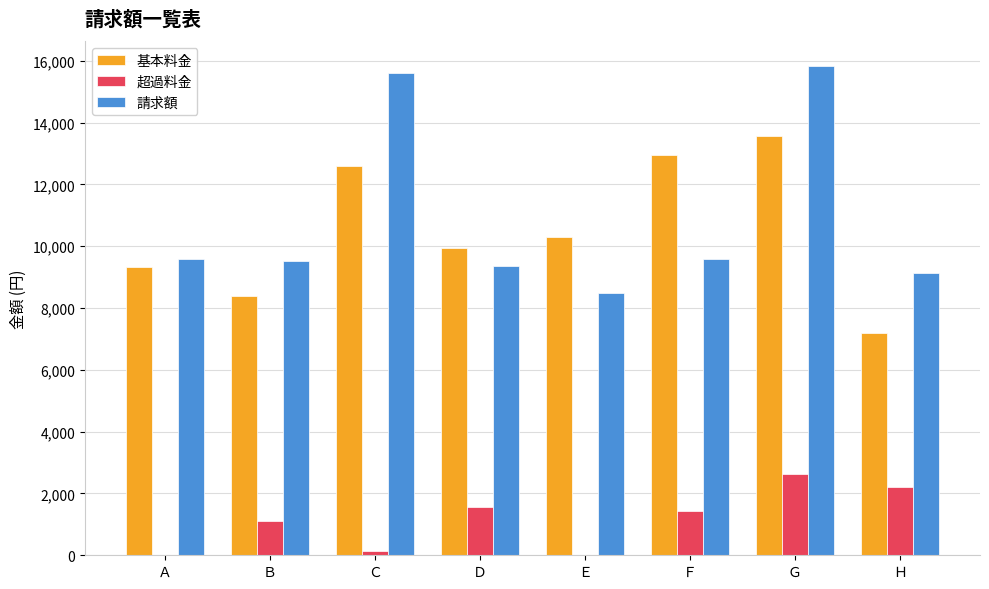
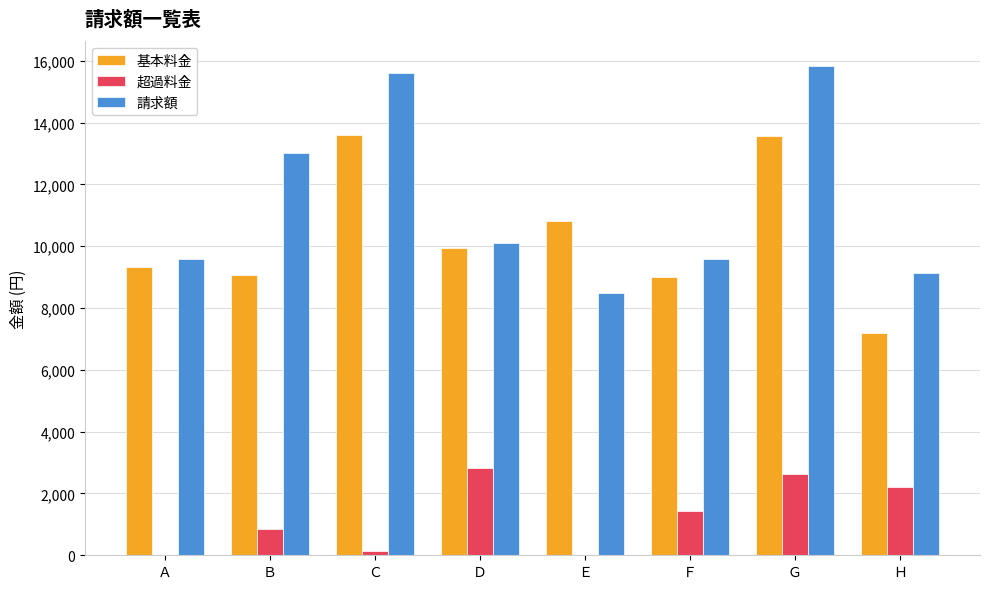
基本料金, Ｂ: 8,400 -> 9,100
超過料金, Ｂ: 1,100 -> 900
請求額, Ｂ: 9,500 -> 13,000
基本料金, Ｃ: 12,600 -> 13,600
超過料金, Ｄ: 1,600 -> 2,800
請求額, Ｄ: 9,400 -> 10,100
基本料金, Ｅ: 10,300 -> 10,800
基本料金, Ｆ: 12,900 -> 9,000
